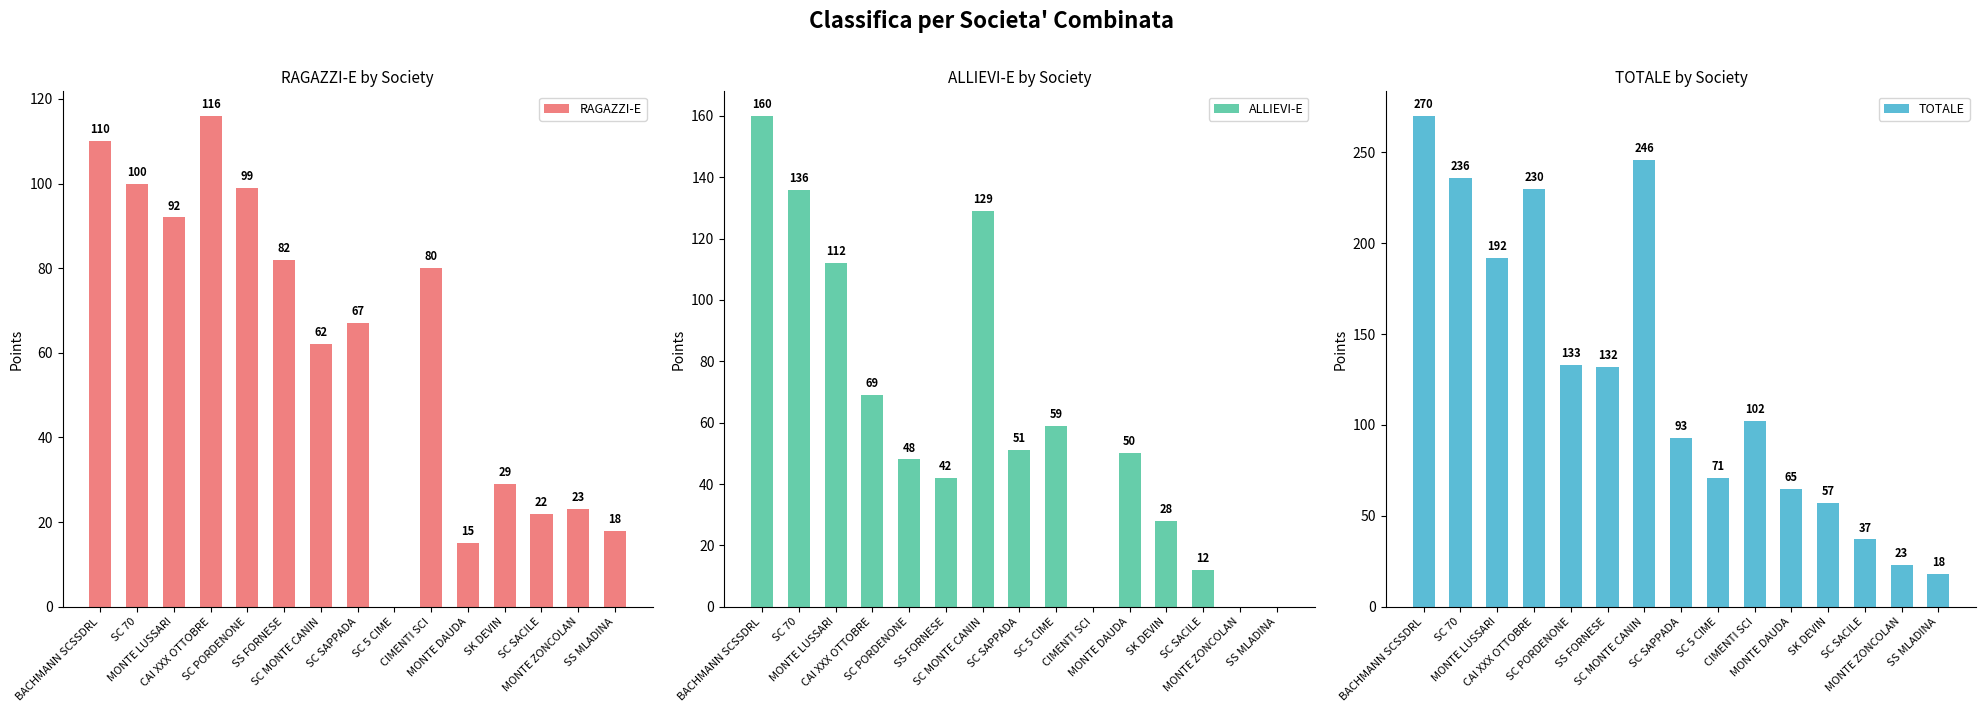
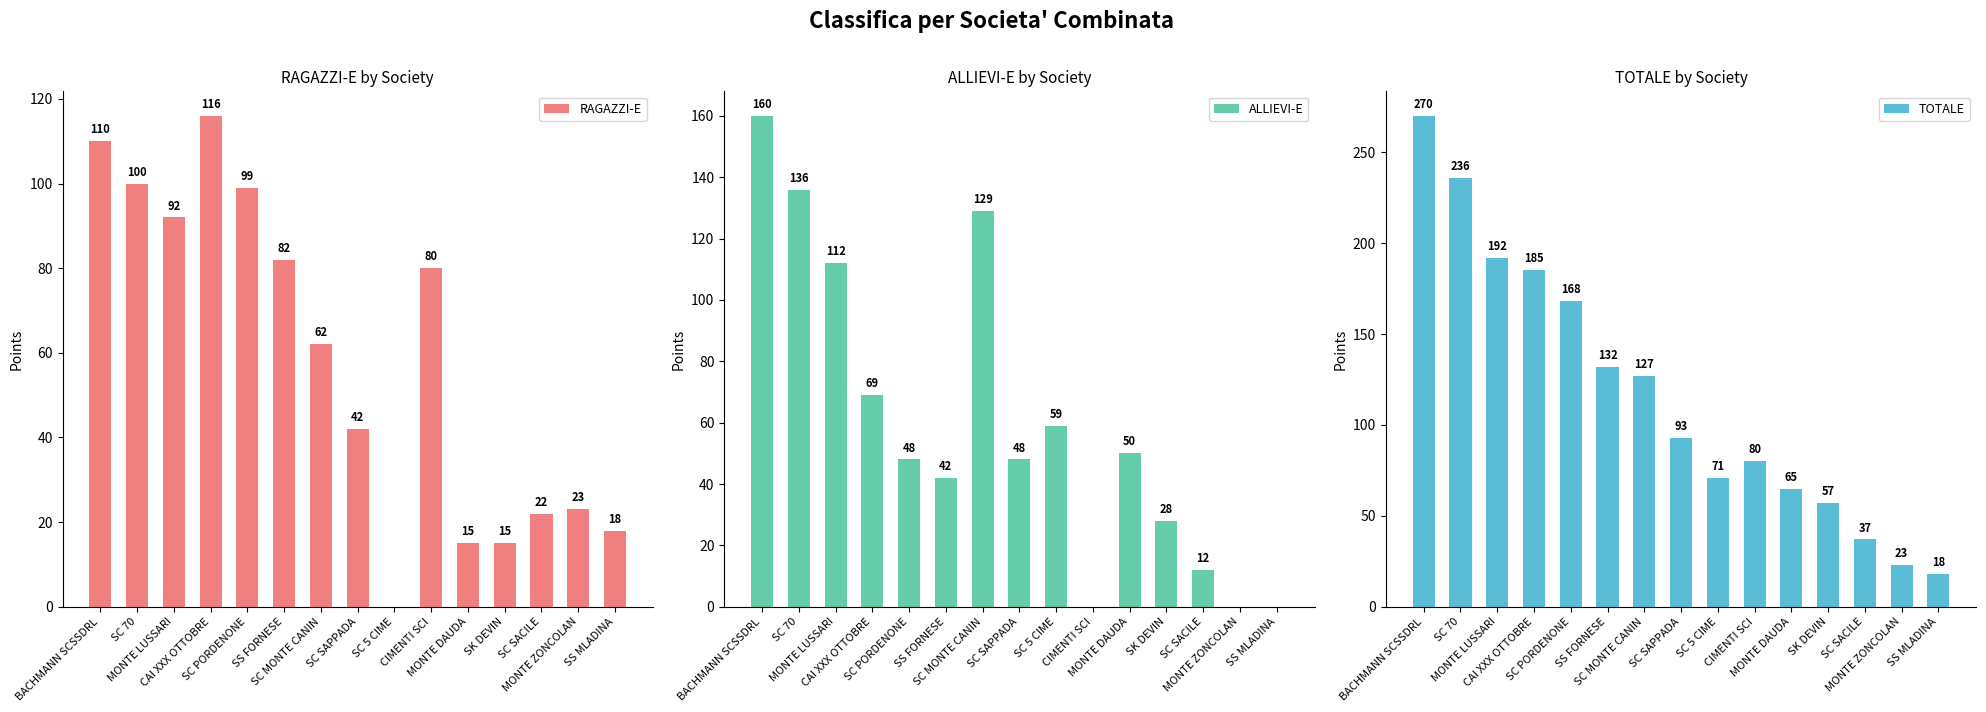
RAGAZZI-E by Society, SC SAPPADA: 67 -> 42
RAGAZZI-E by Society, SK DEVIN: 29 -> 15
ALLIEVI-E by Society, SC SAPPADA: 51 -> 48
TOTALE by Society, CAI XXX OTTOBRE: 230 -> 185
TOTALE by Society, SC PORDENONE: 133 -> 168
TOTALE by Society, SC MONTE CANIN: 246 -> 127
TOTALE by Society, CIMENTI SCI: 102 -> 80
